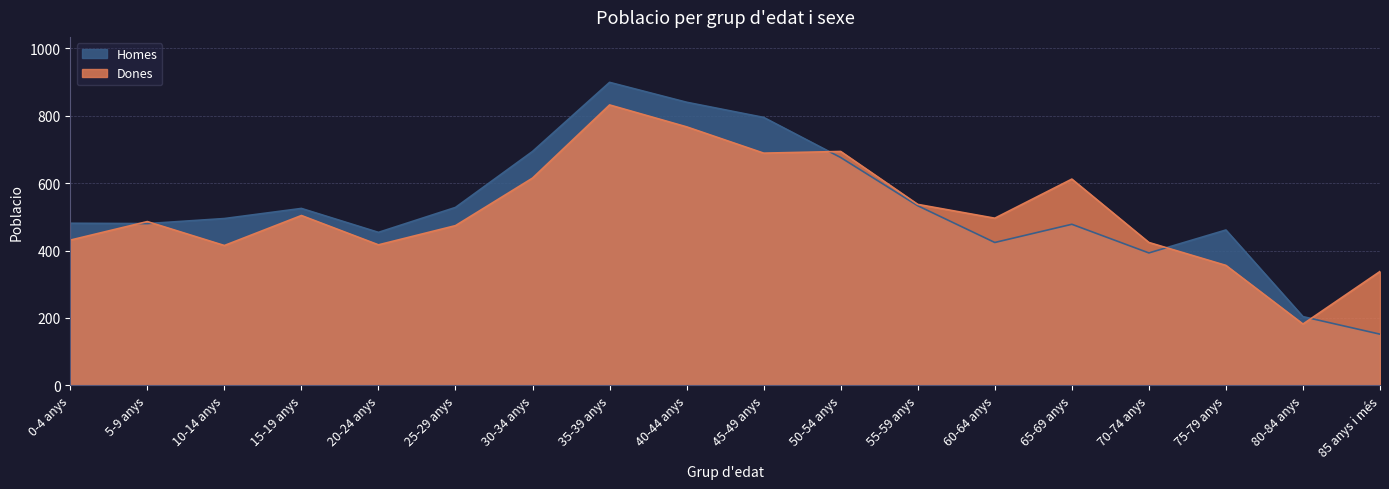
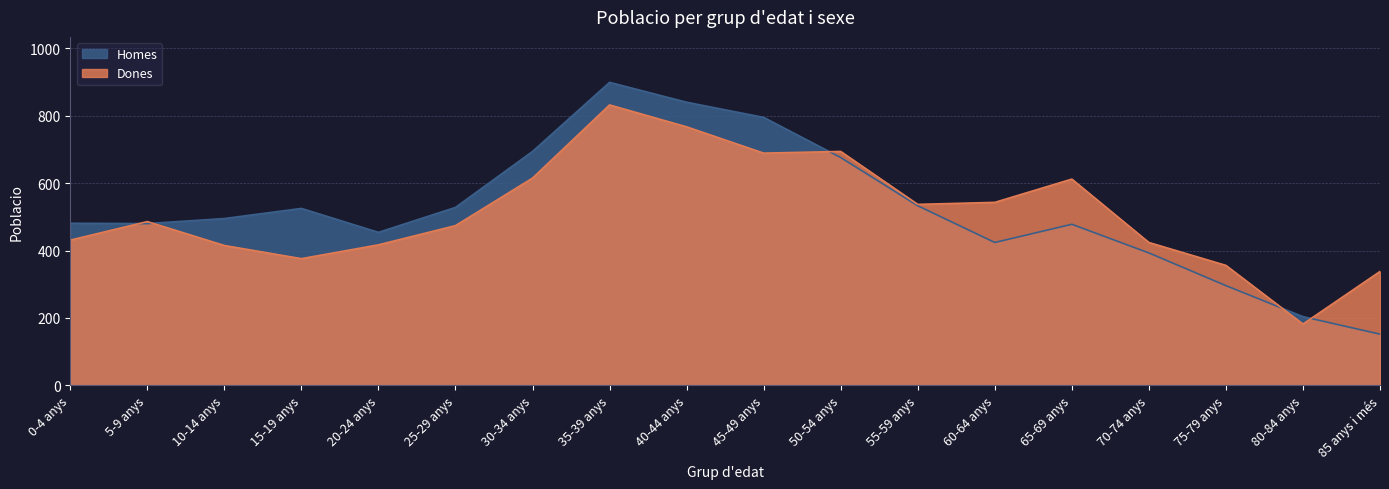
Dones, 15-19 anys: 500 -> 380
Dones, 60-64 anys: 500 -> 540
Homes, 75-79 anys: 460 -> 300
